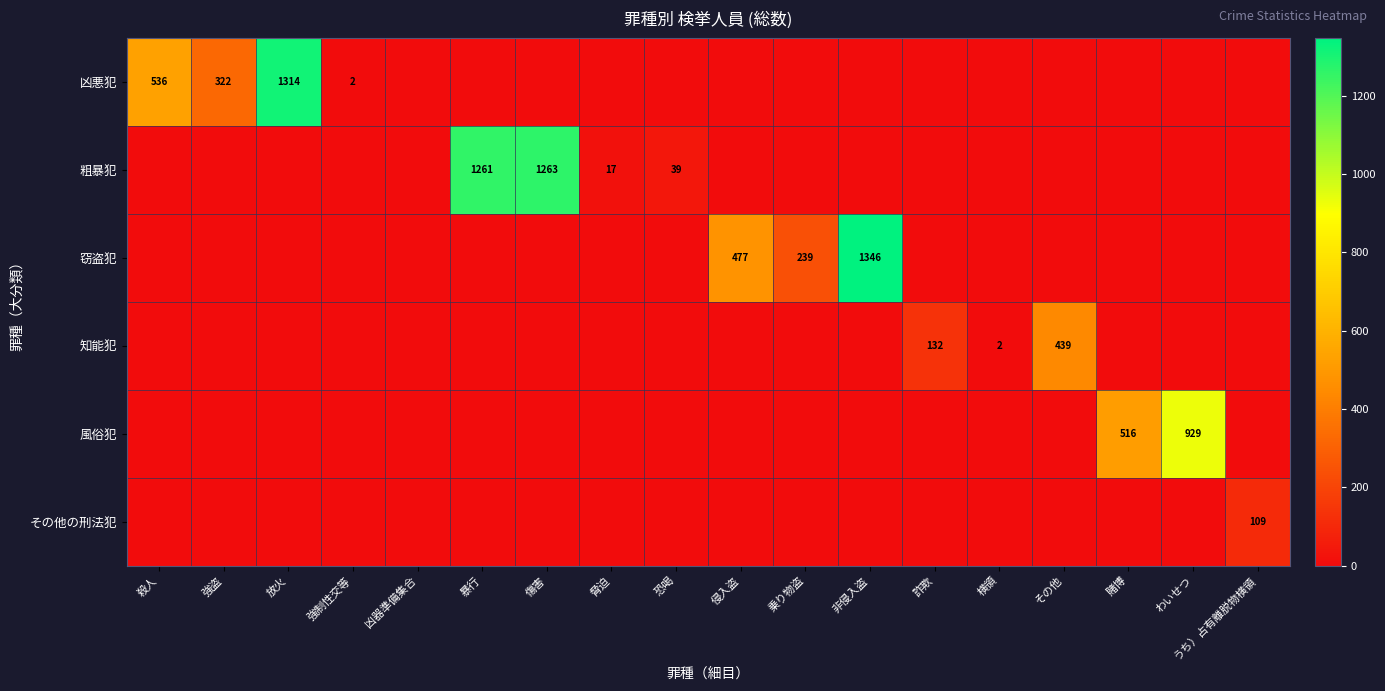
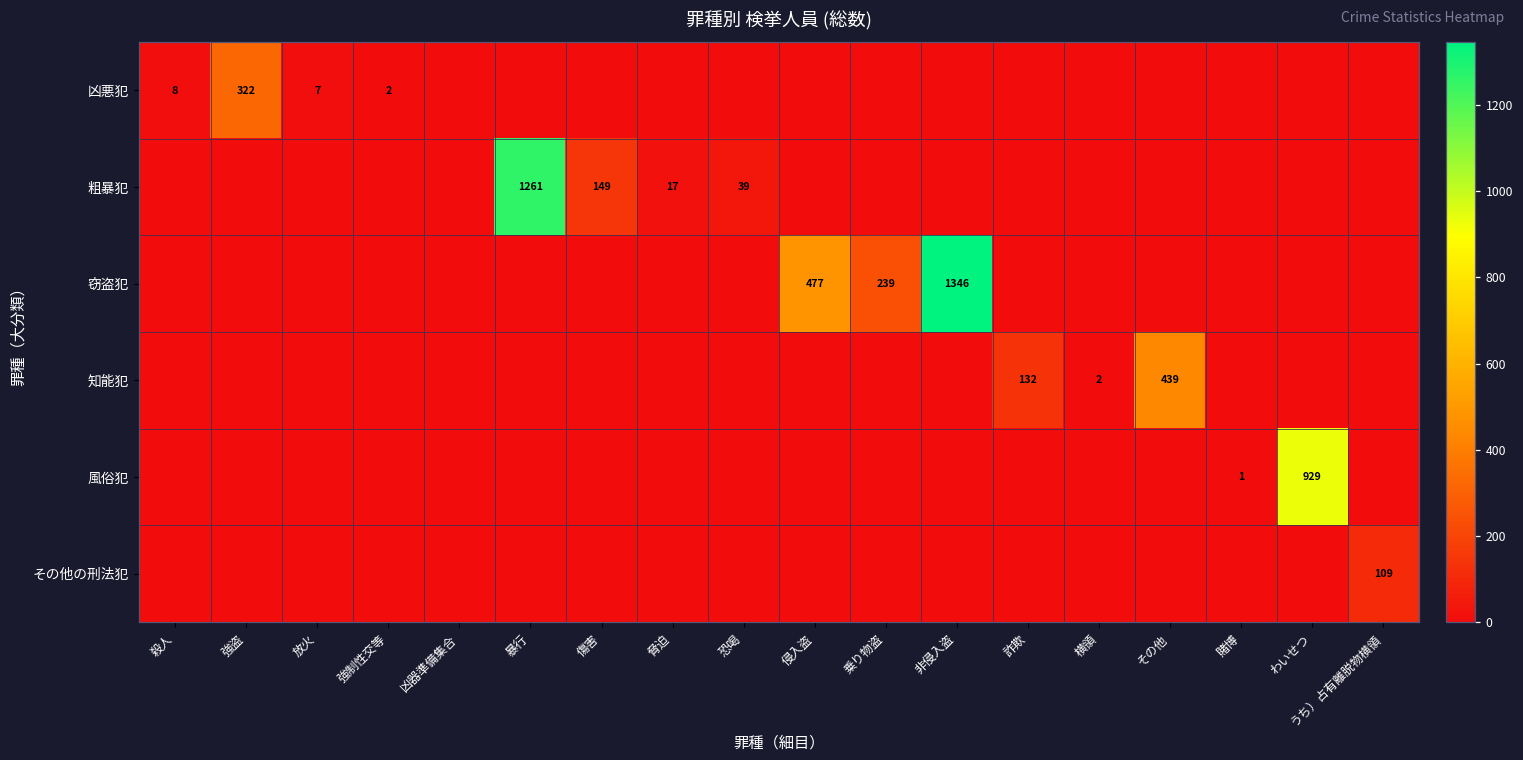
凶悪犯, 殺人: 536 -> 8
凶悪犯, 放火: 1314 -> 7
粗暴犯, 傷害: 1263 -> 149
風俗犯, 賭博: 516 -> 1
